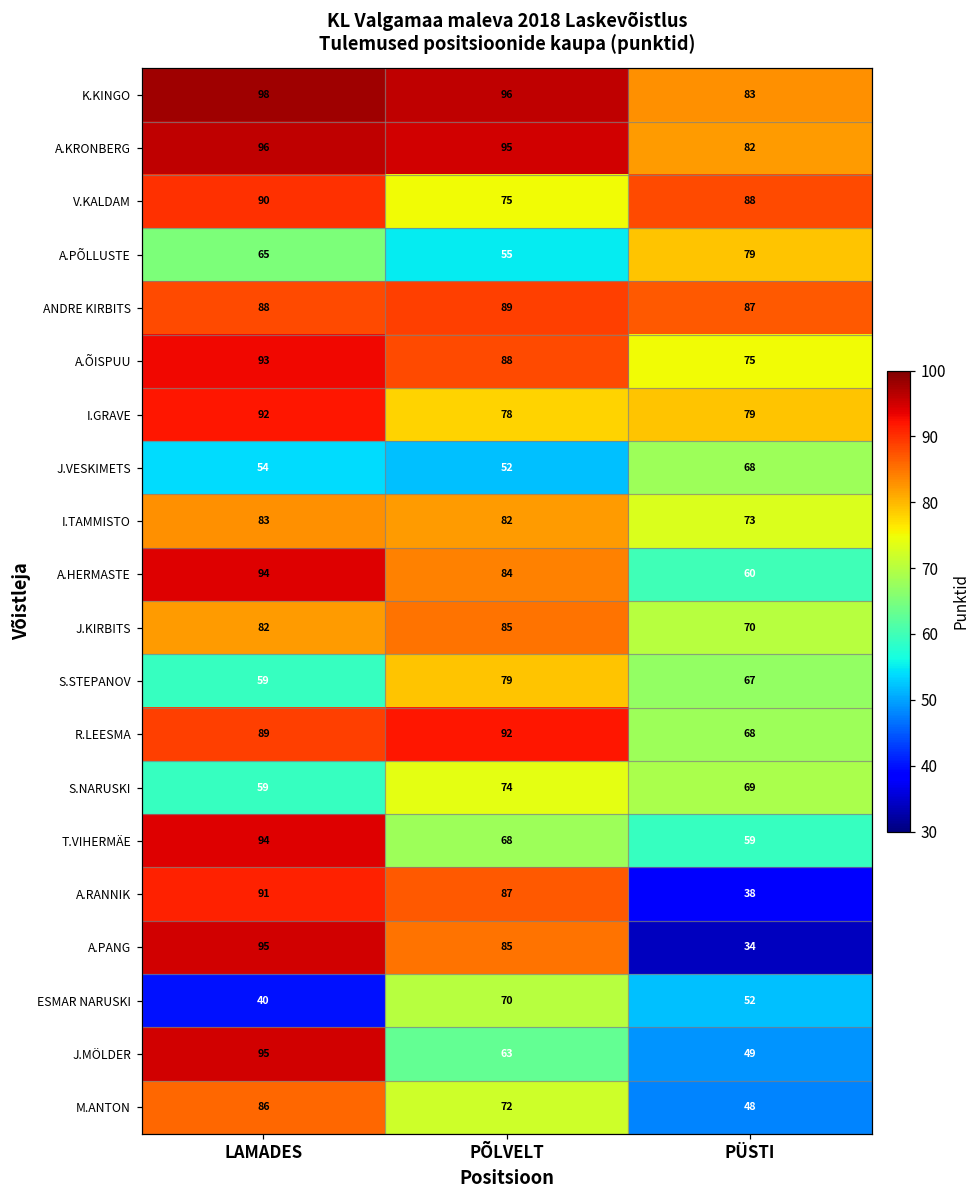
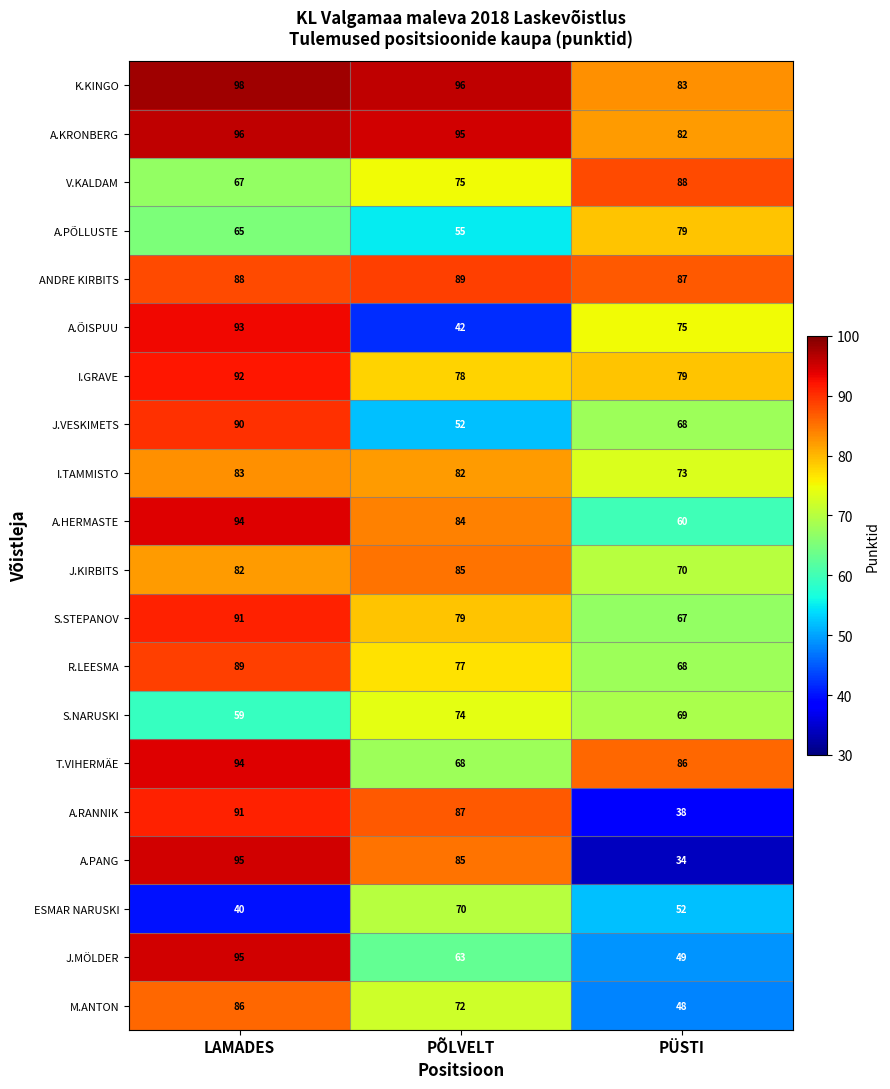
V.KALDAM, LAMADES: 90 -> 67
A.ÕISPUU, PÕLVELT: 88 -> 42
J.VESKIMETS, LAMADES: 54 -> 90
S.STEPANOV, LAMADES: 59 -> 91
R.LEESMA, PÕLVELT: 92 -> 77
T.VIHERMÄE, PÜSTI: 59 -> 86
